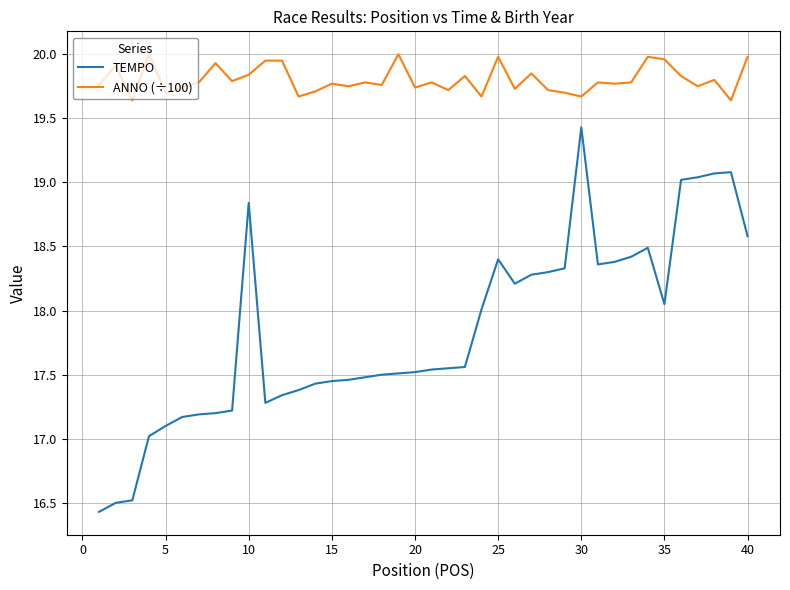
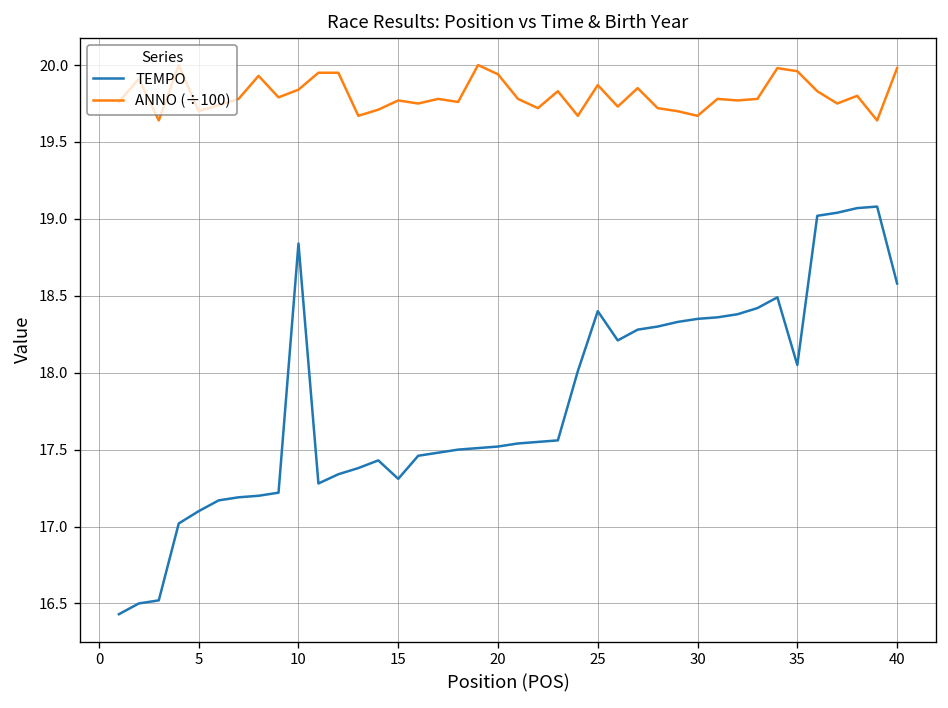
TEMPO, 15: 17.45 -> 17.31
ANNO (÷100), 20: 19.74 -> 19.94
ANNO (÷100), 25: 19.98 -> 19.87
TEMPO, 30: 19.43 -> 18.35
